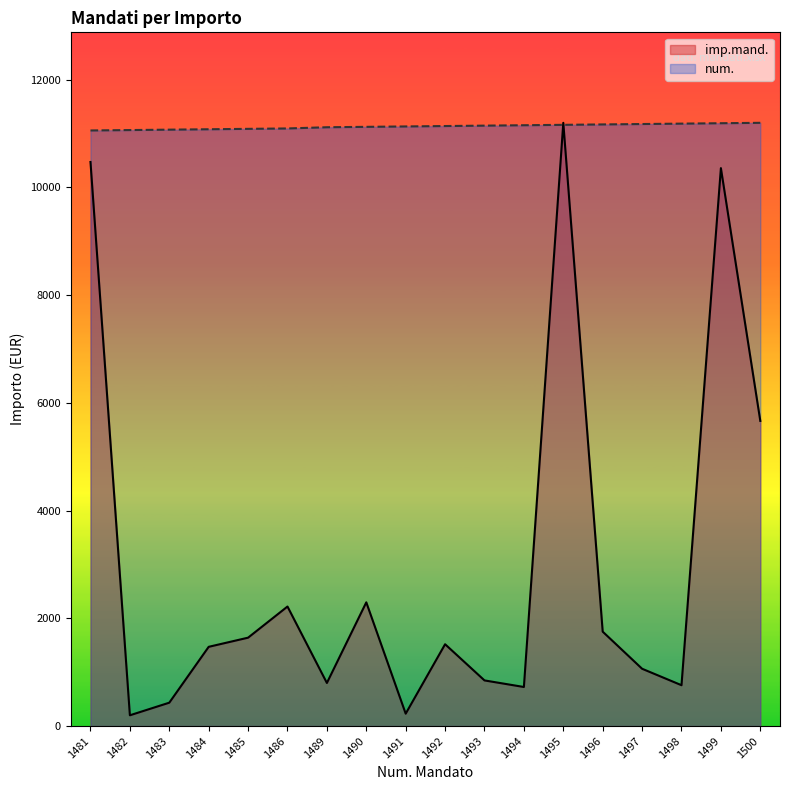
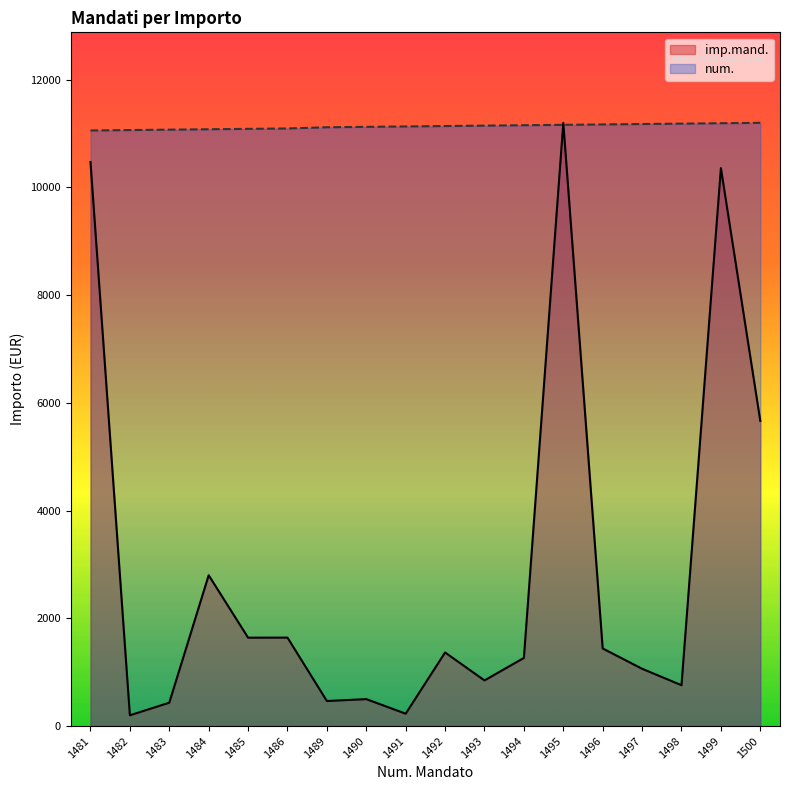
imp.mand., 1484: 1500 -> 2800
imp.mand., 1486: 2200 -> 1600
imp.mand., 1489: 800 -> 500
imp.mand., 1490: 2300 -> 500
imp.mand., 1492: 1500 -> 1400
imp.mand., 1494: 700 -> 1300
imp.mand., 1496: 1800 -> 1400
